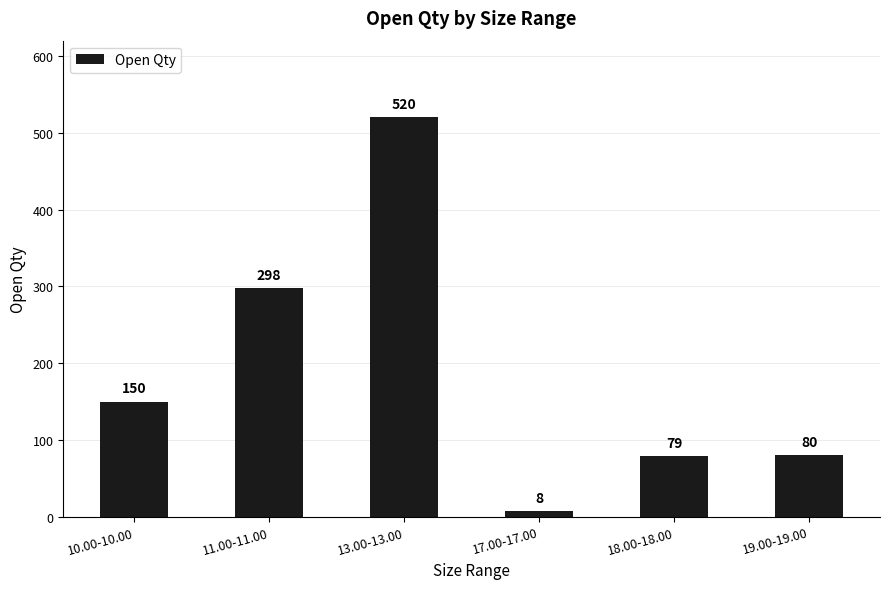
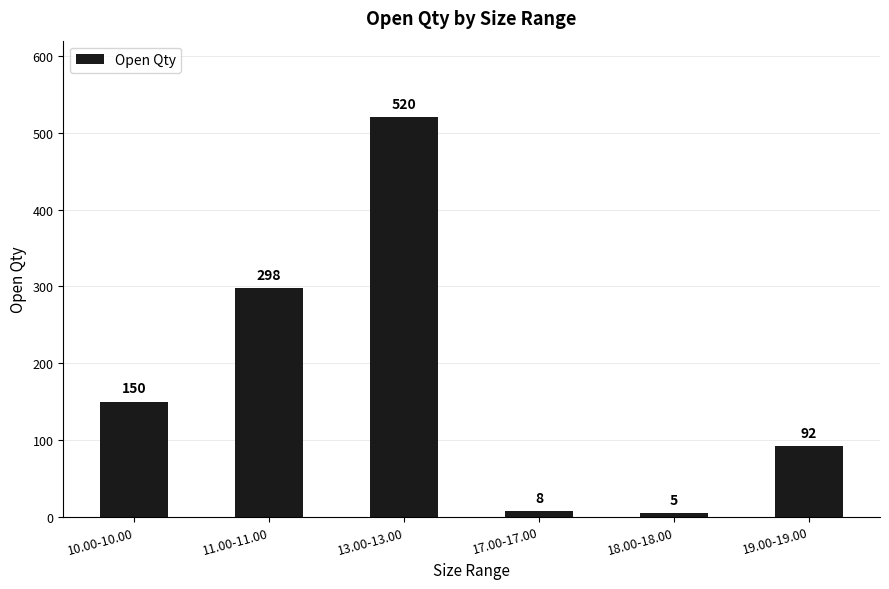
18.00-18.00: 79 -> 5
19.00-19.00: 80 -> 92
